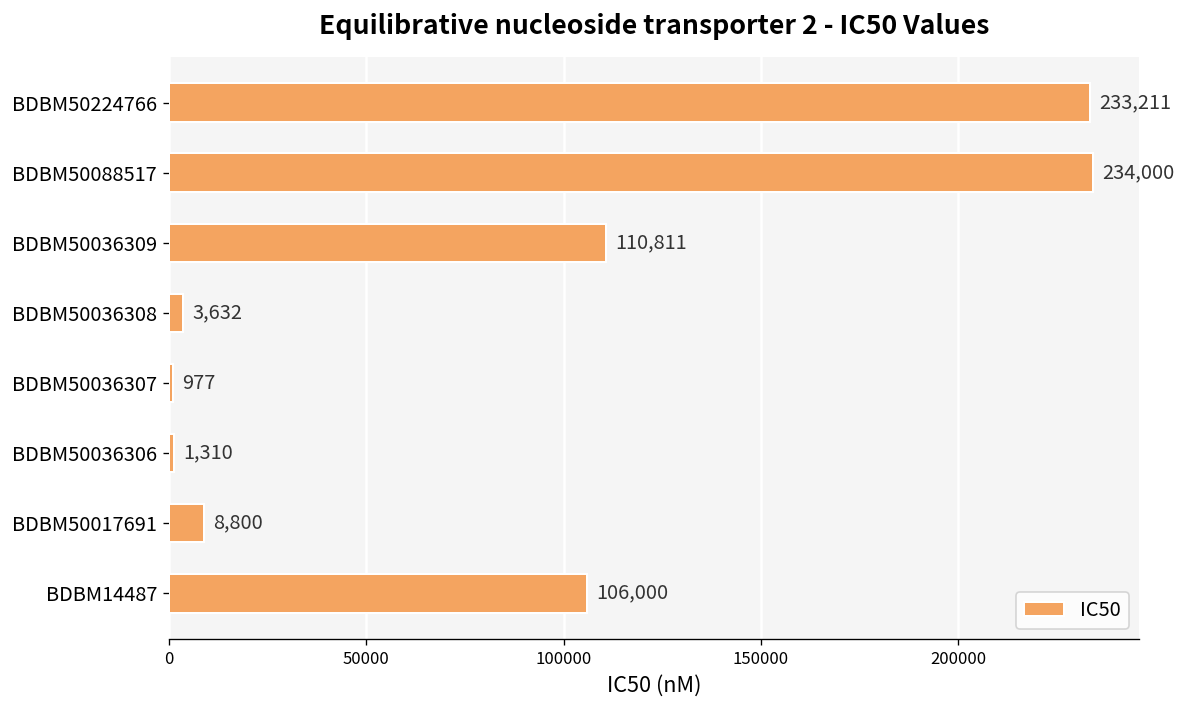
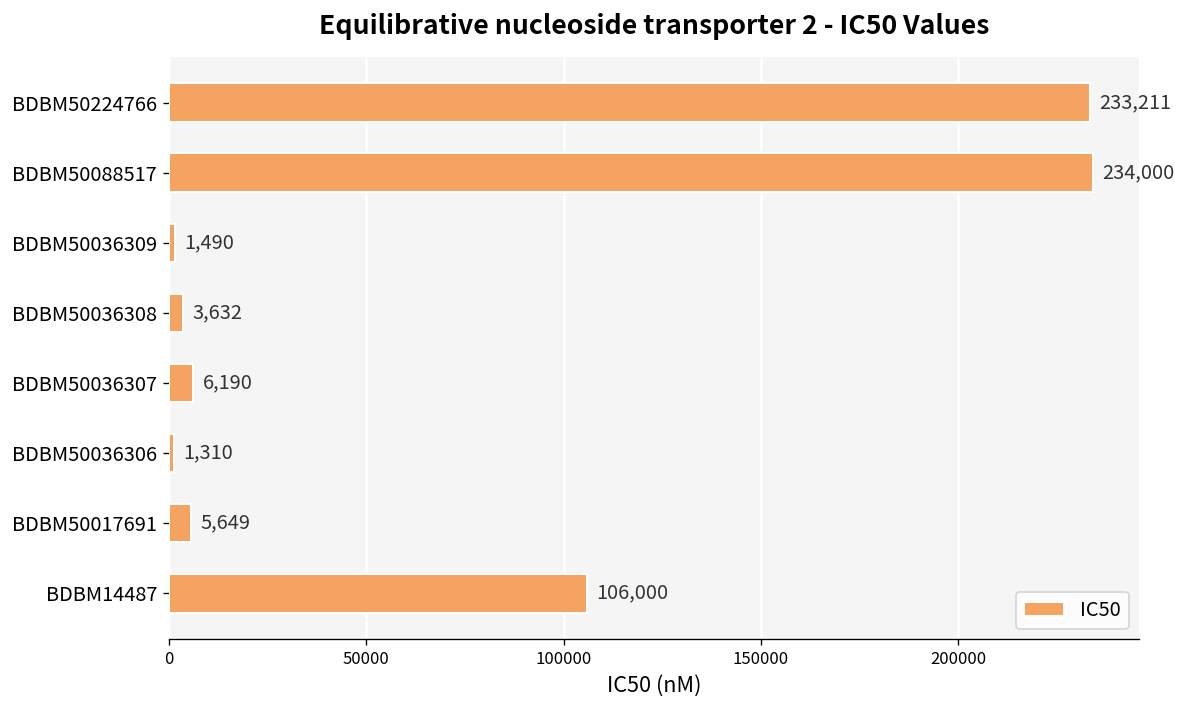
BDBM50036309: 110,811 -> 1,490
BDBM50036307: 977 -> 6,190
BDBM50017691: 8,800 -> 5,649
